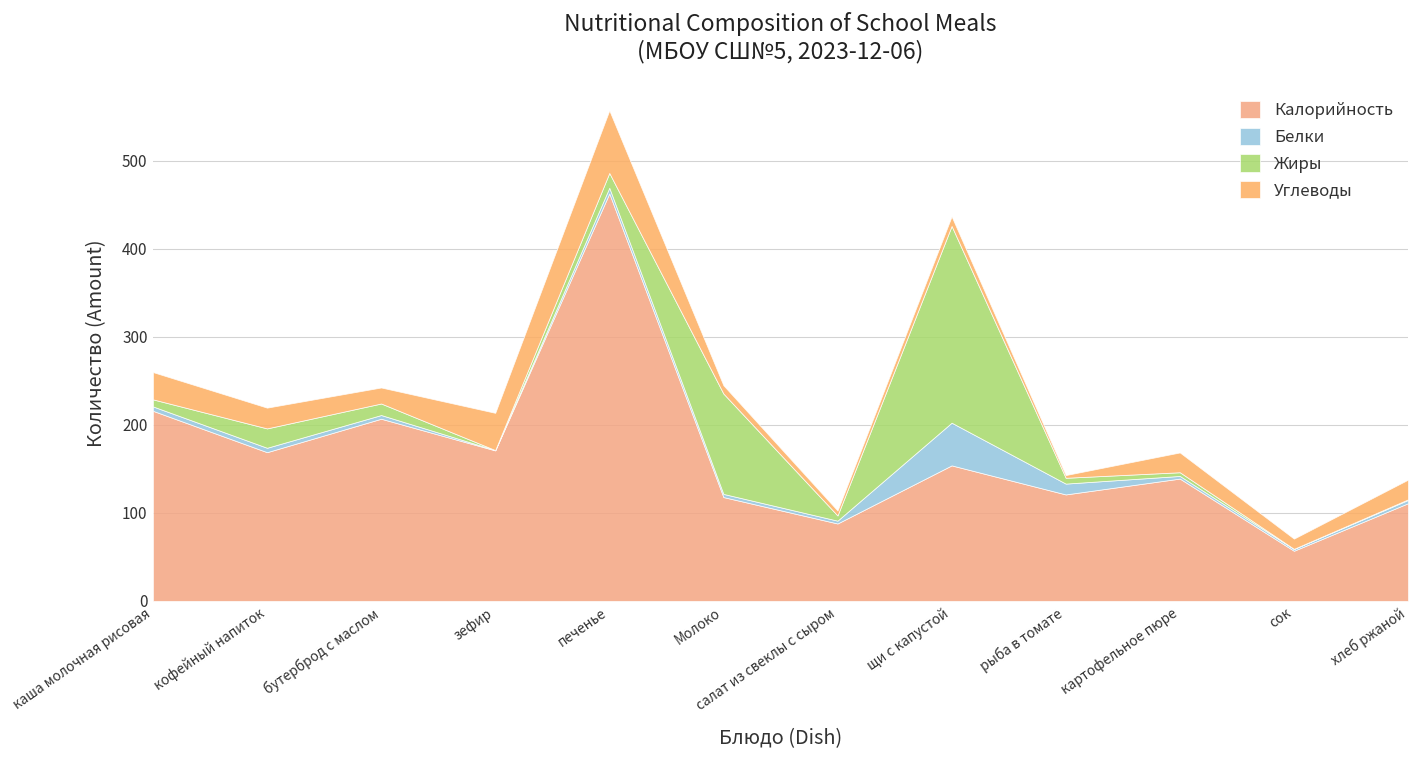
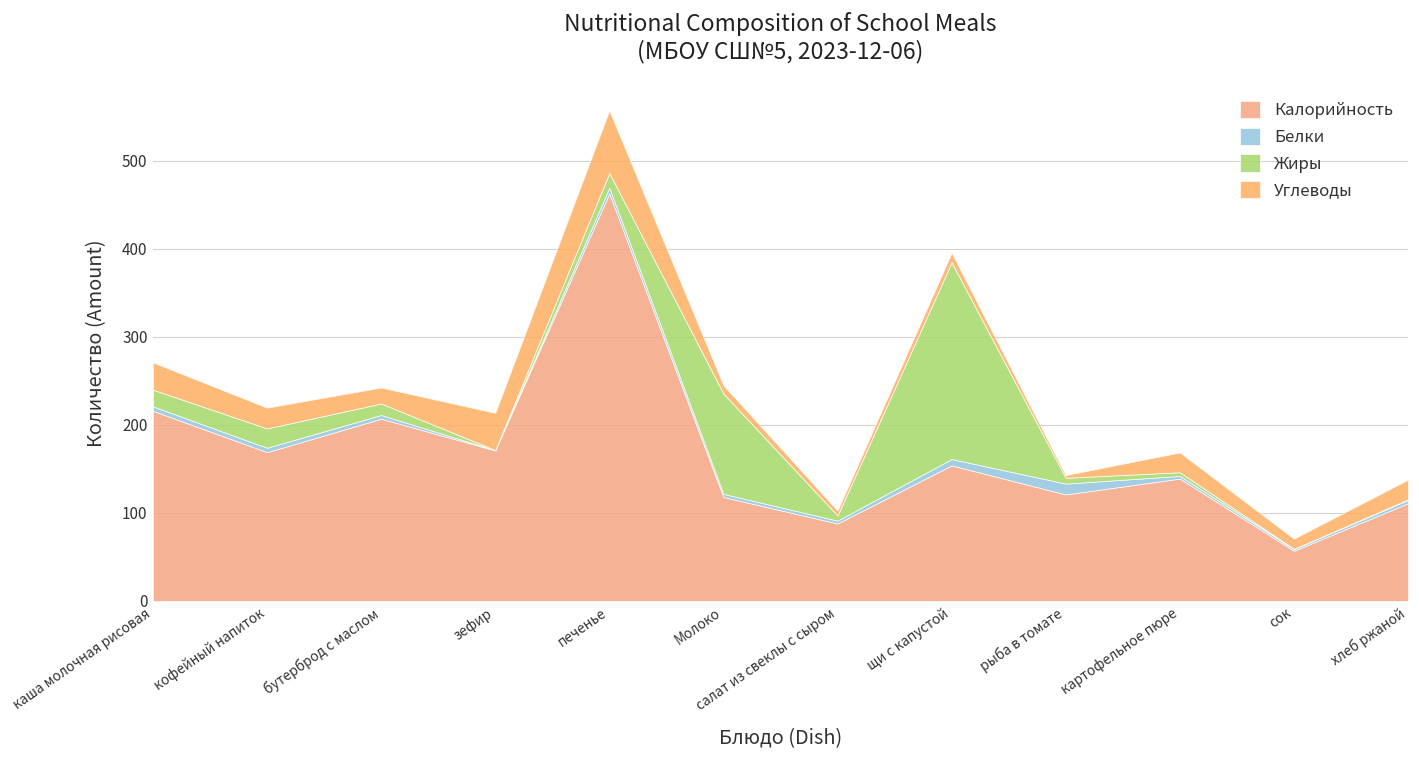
Жиры, каша молочная рисовая: 10 -> 20
Белки, щи с капустой: 50 -> 10
